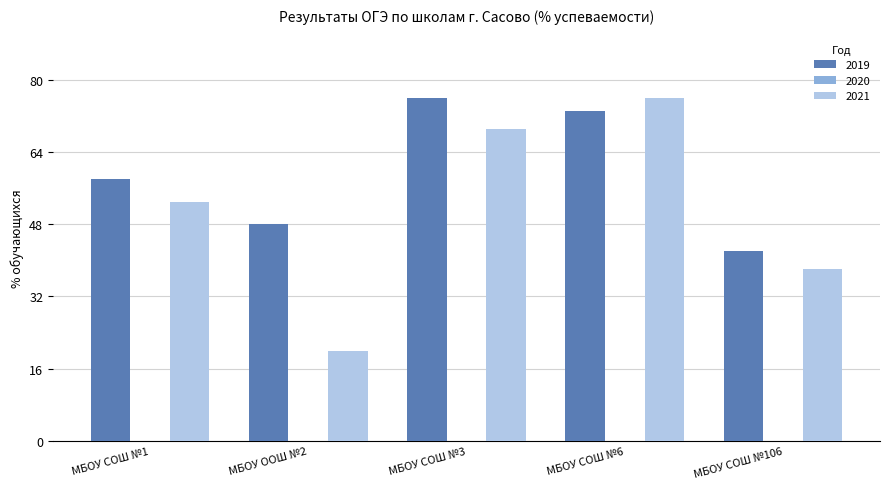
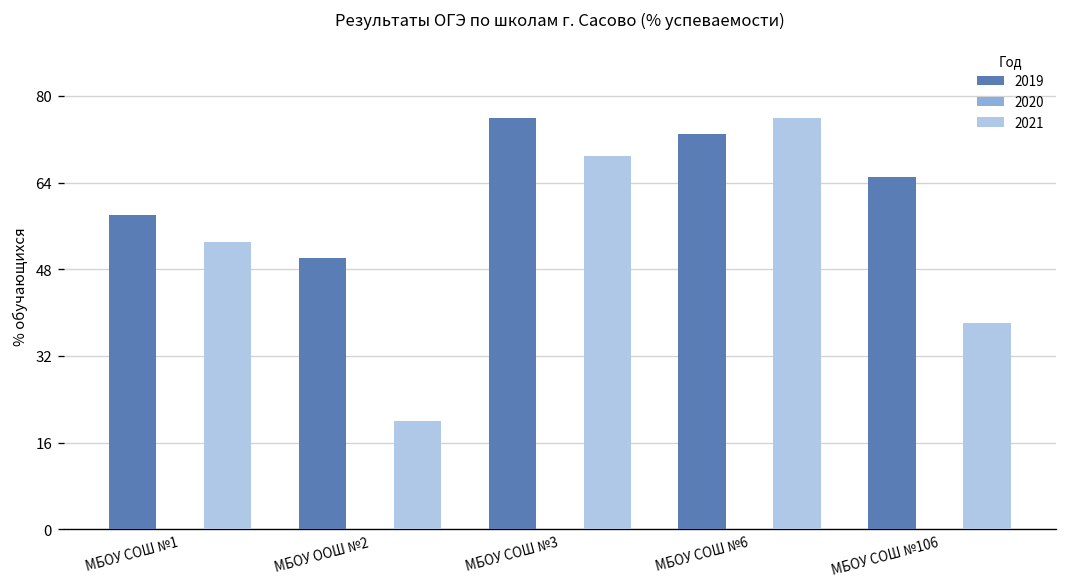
2019, МБОУ ООШ №2: 48 -> 50
2019, МБОУ СОШ №106: 42 -> 65
